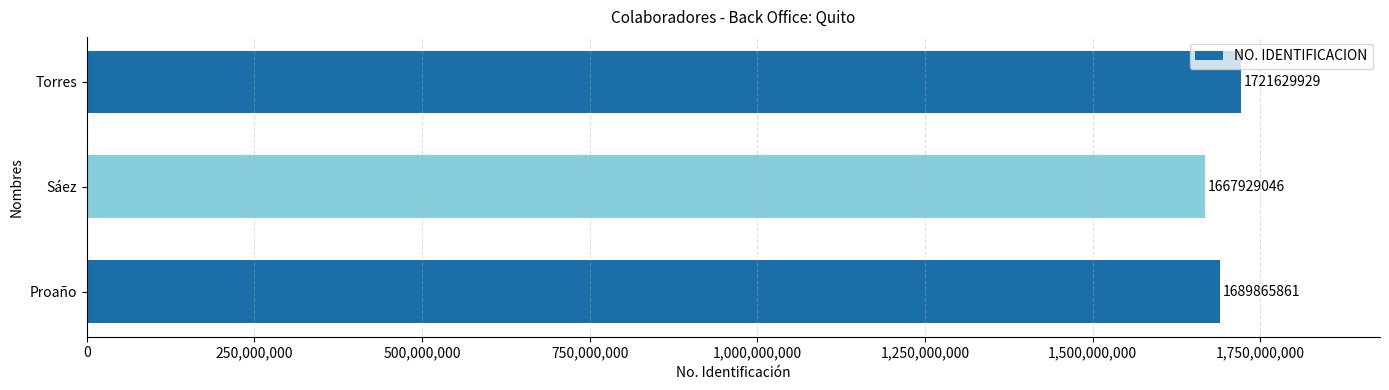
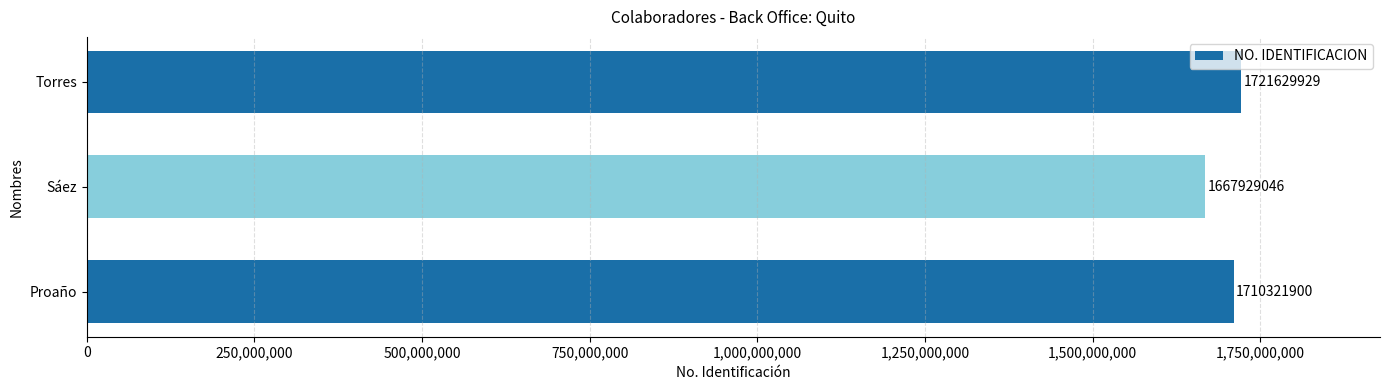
Proaño: 1689865861 -> 1710321900
